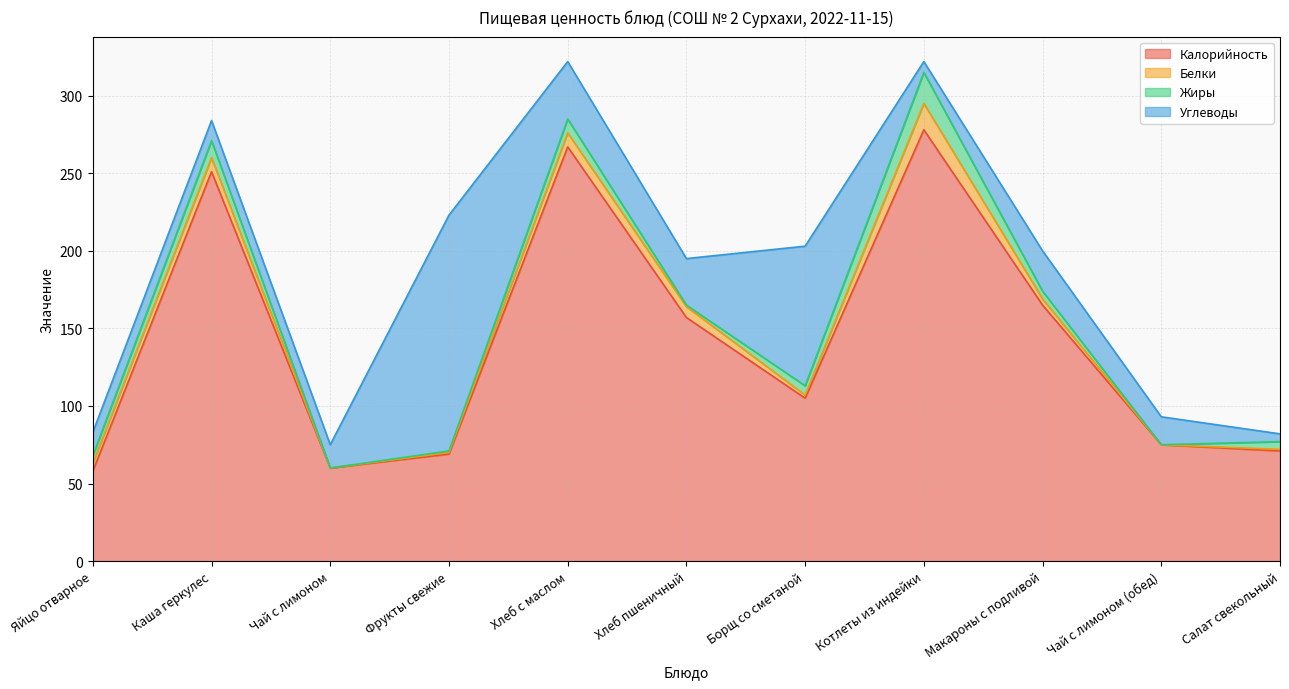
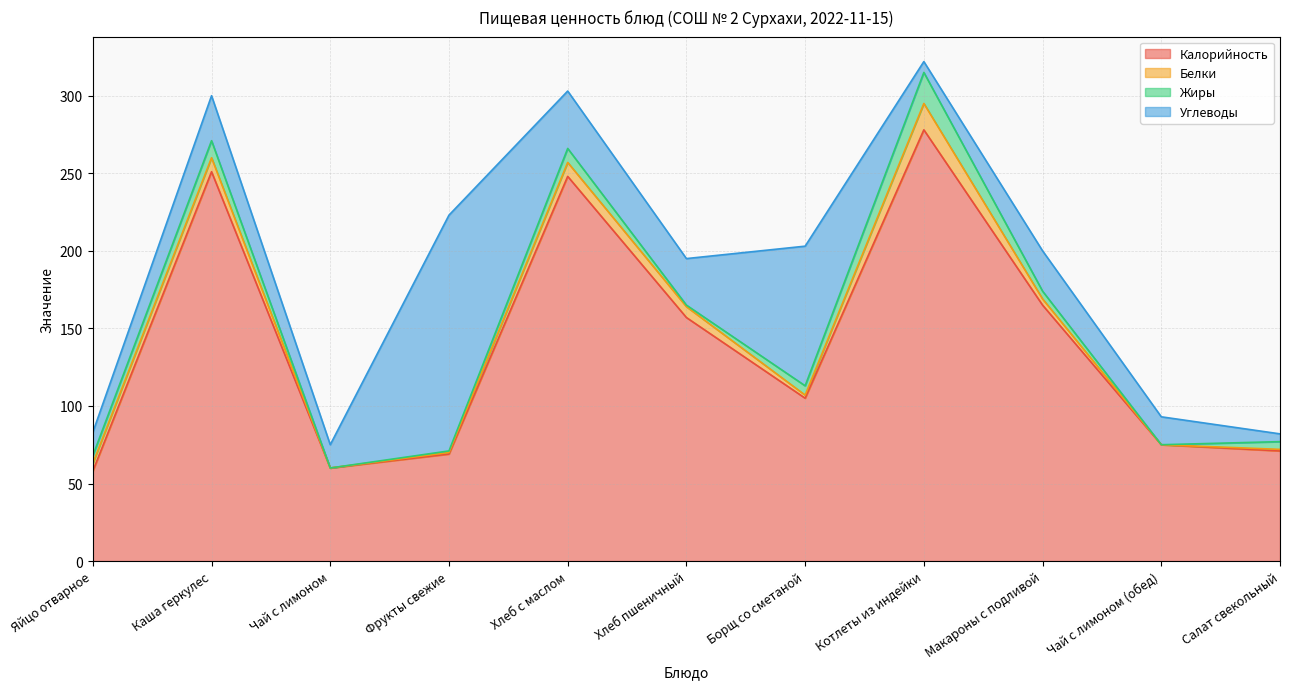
Углеводы, Каша геркулес: 13 -> 29
Калорийность, Хлеб с маслом: 267 -> 248
